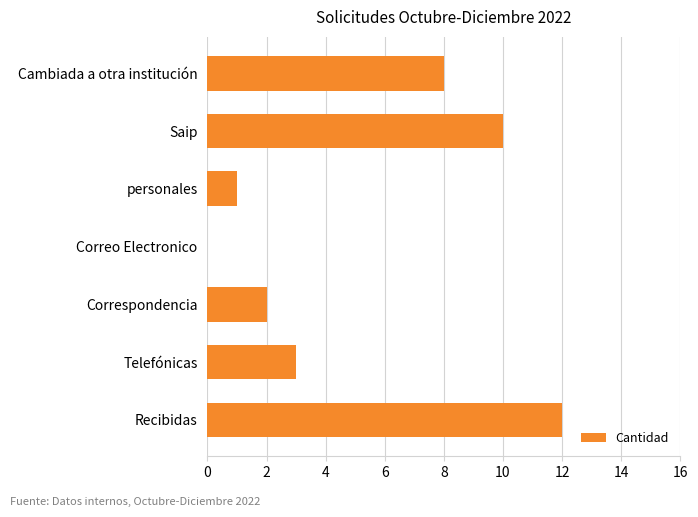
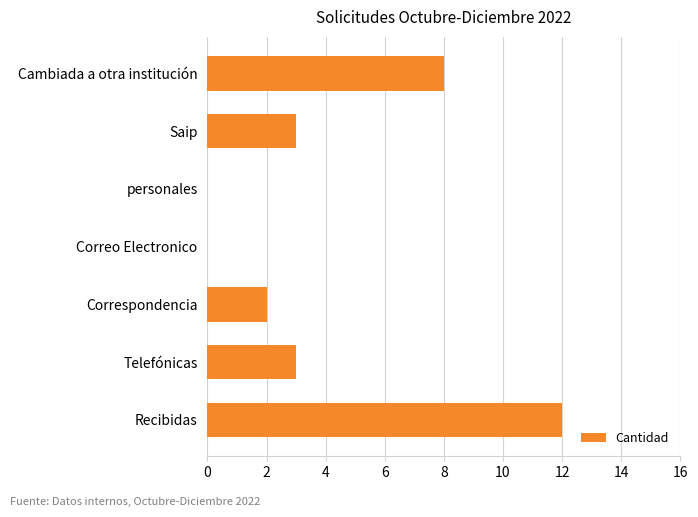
Saip: 10 -> 3
personales: 1 -> 0
